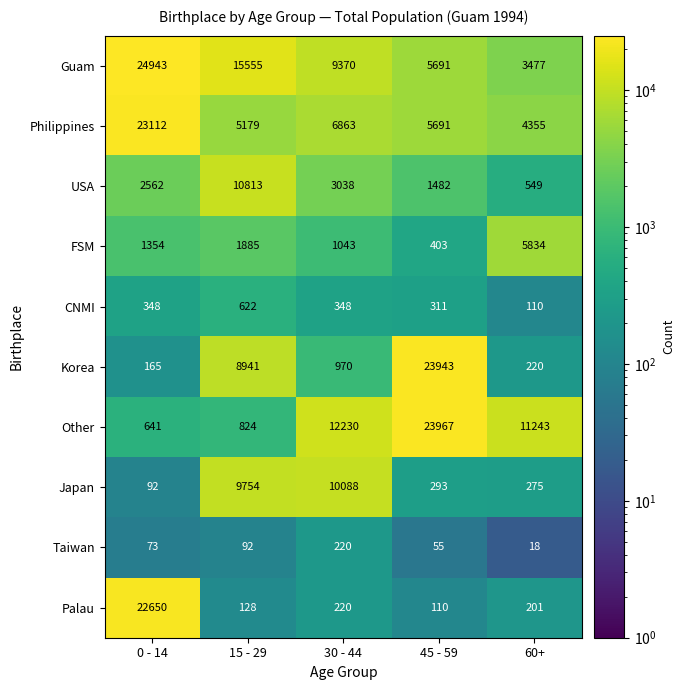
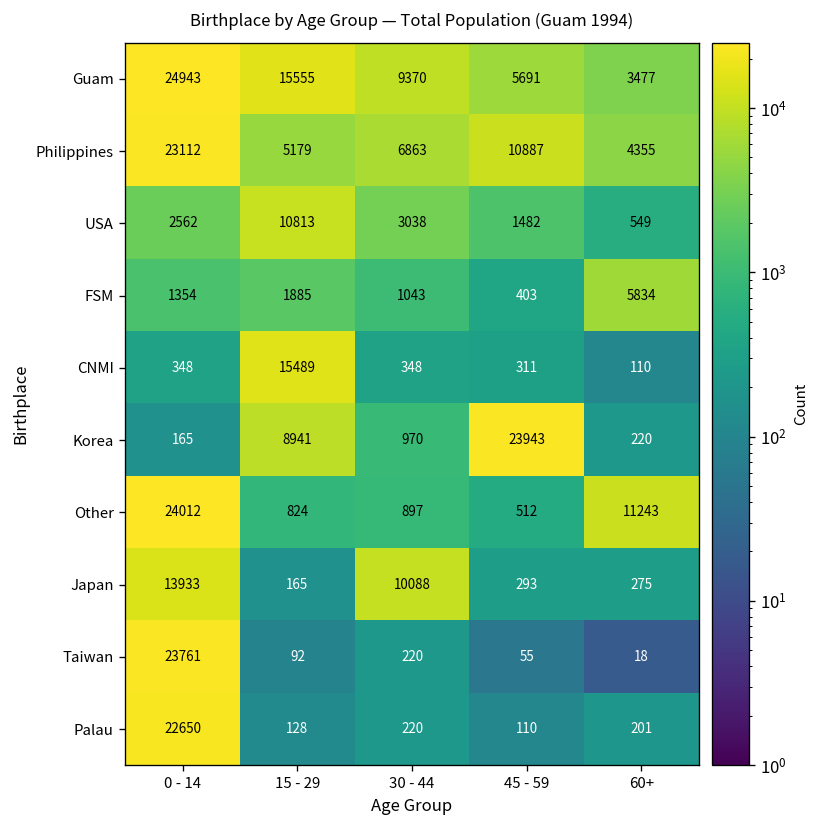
Philippines, 45 - 59: 5691 -> 10887
CNMI, 15 - 29: 622 -> 15489
Other, 0 - 14: 641 -> 24012
Other, 30 - 44: 12230 -> 897
Other, 45 - 59: 23967 -> 512
Japan, 0 - 14: 92 -> 13933
Japan, 15 - 29: 9754 -> 165
Taiwan, 0 - 14: 73 -> 23761
